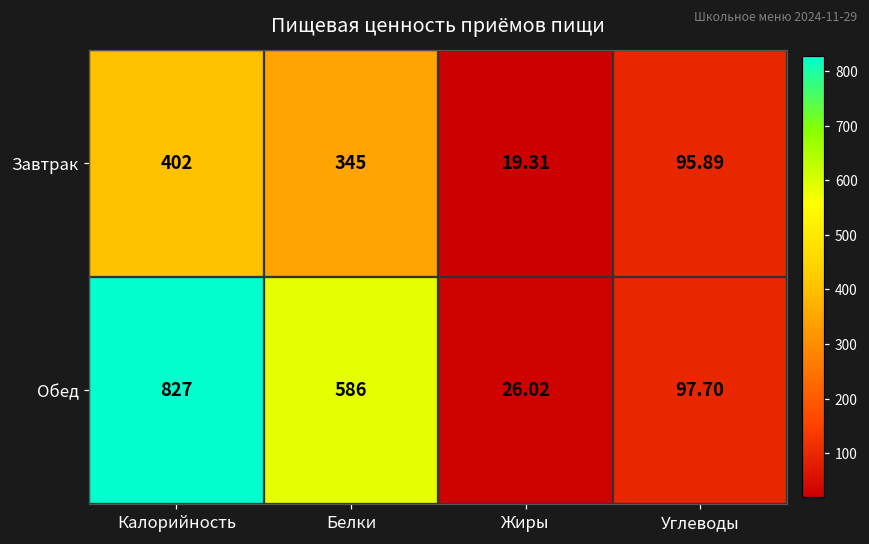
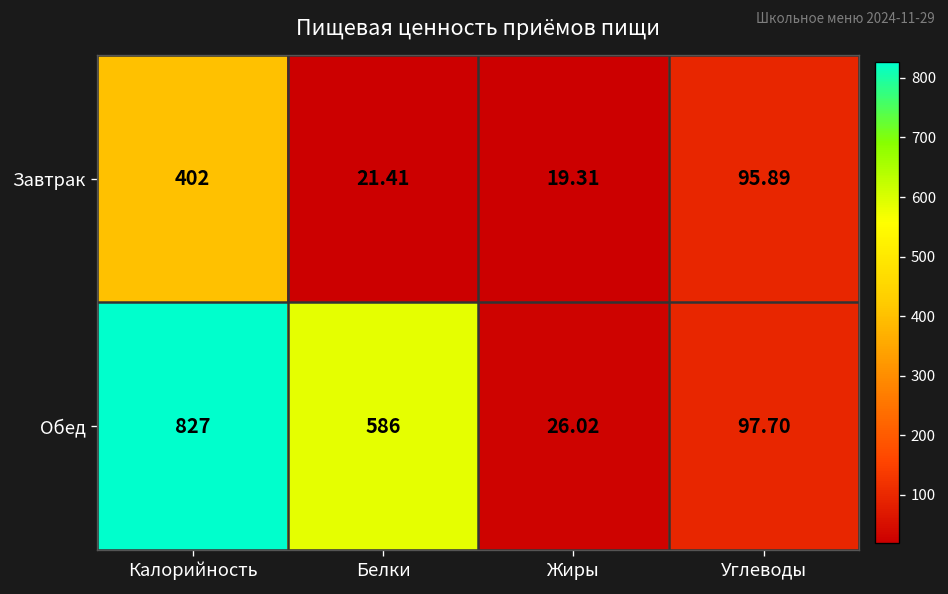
Завтрак, Белки: 345 -> 21.41
